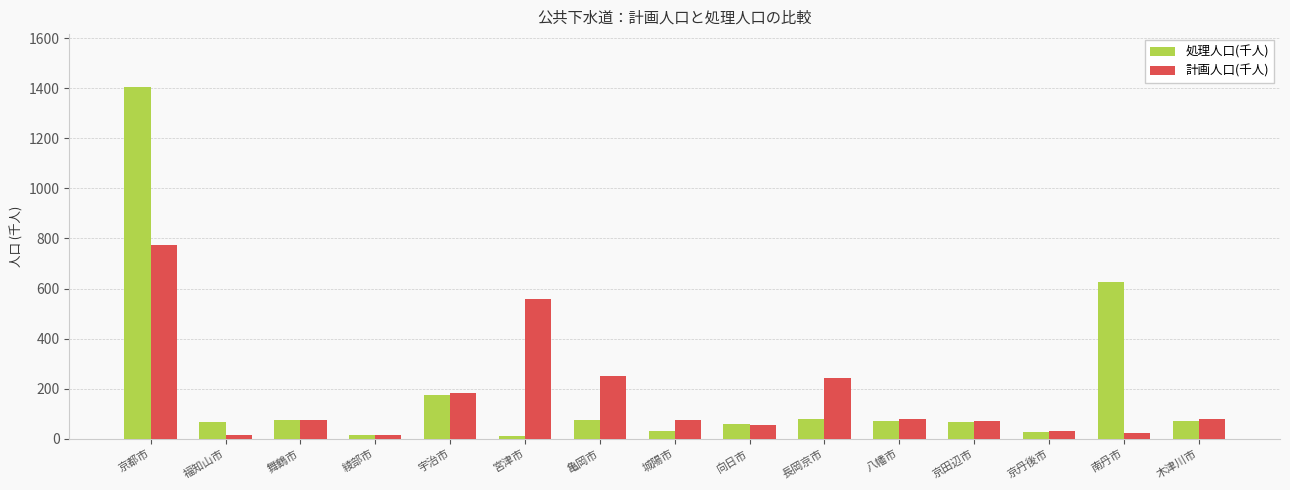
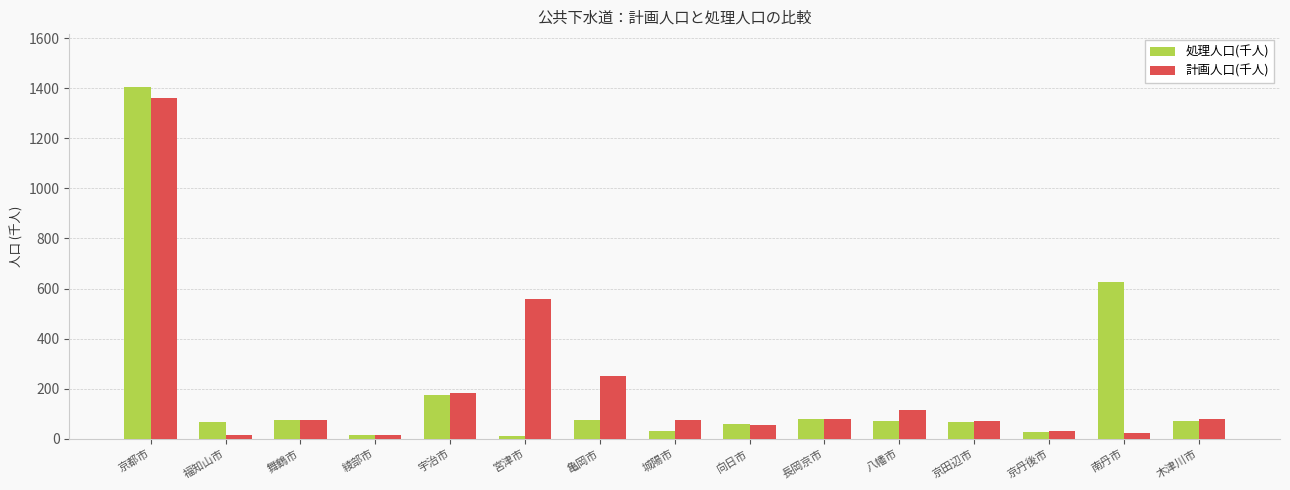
計画人口(千人), 京都市: 780 -> 1360
計画人口(千人), 長岡京市: 240 -> 80
計画人口(千人), 八幡市: 80 -> 110
